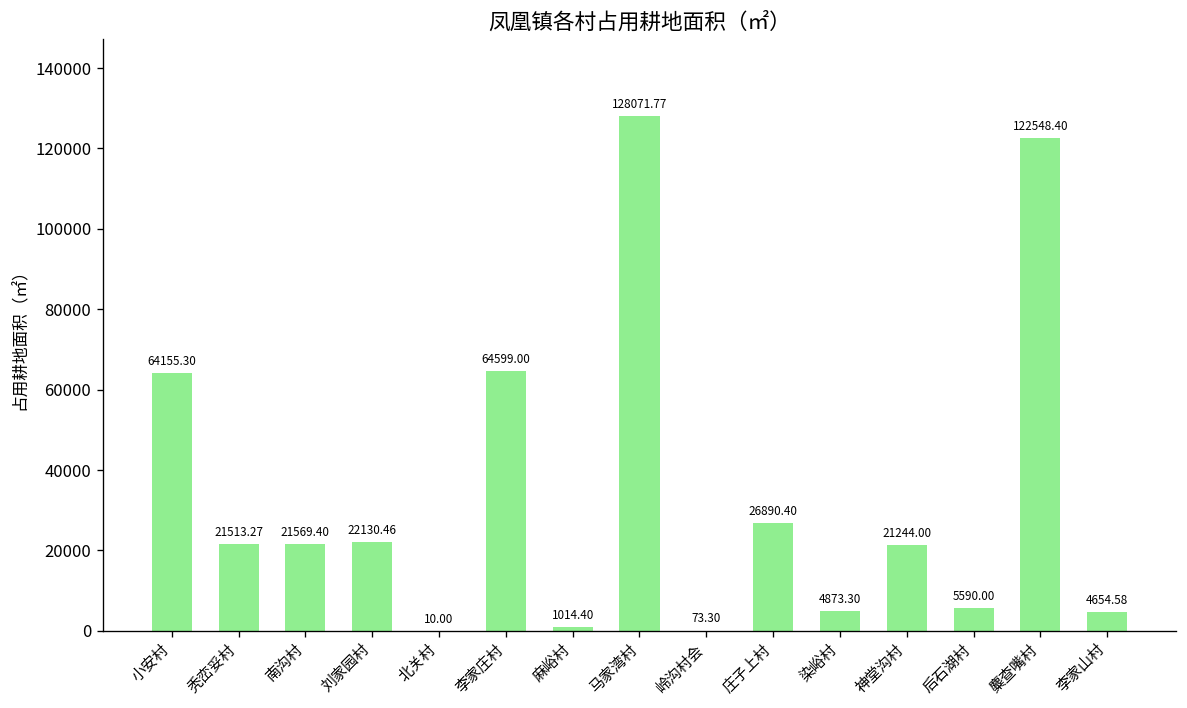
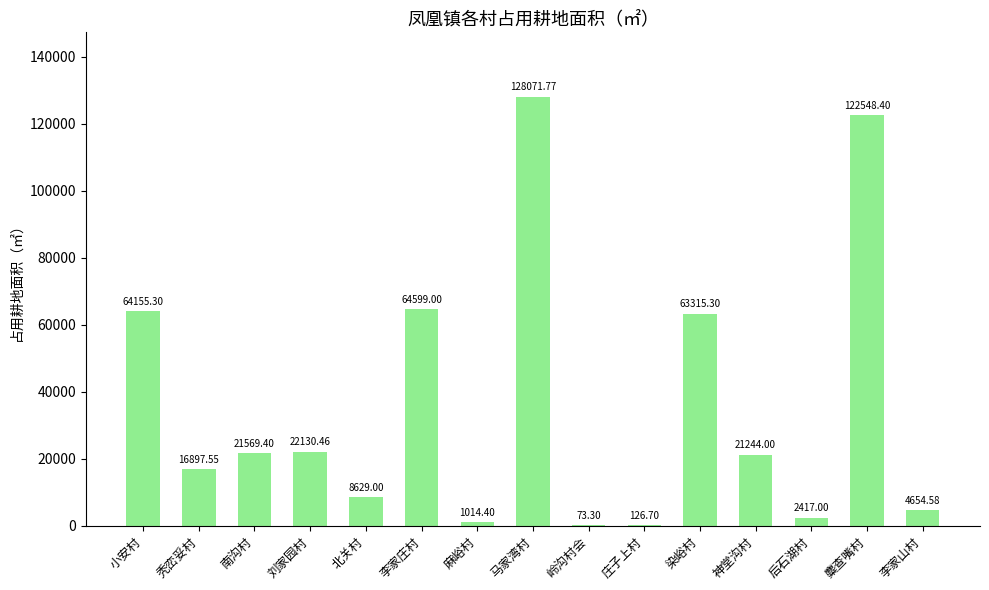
秃峦妥村: 21513.27 -> 16897.55
北关村: 10.00 -> 8629.00
庄子上村: 26890.40 -> 126.70
染峪村: 4873.30 -> 63315.30
后石湖村: 5590.00 -> 2417.00
